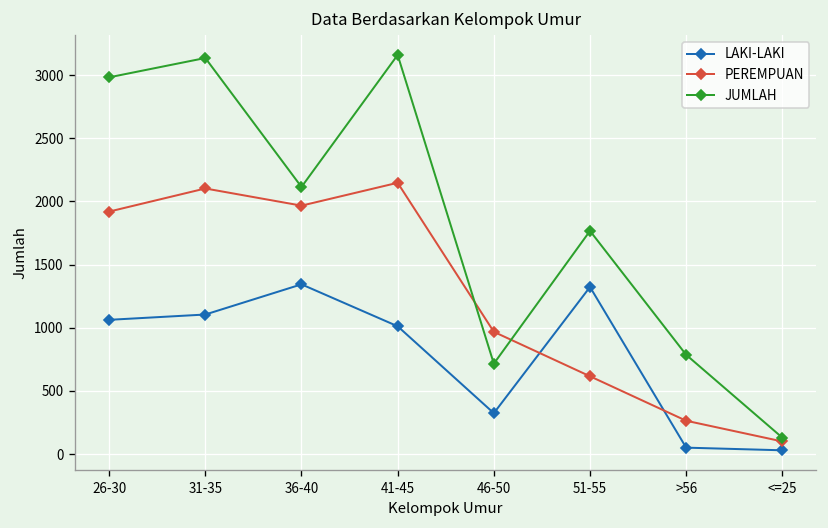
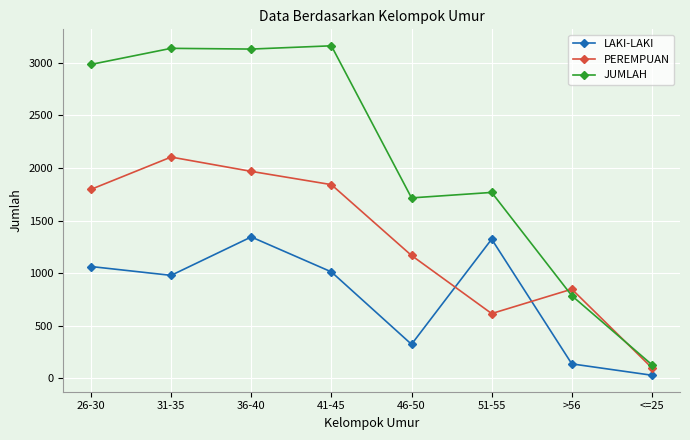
PEREMPUAN, 26-30: 1920 -> 1800
LAKI-LAKI, 31-35: 1110 -> 980
JUMLAH, 36-40: 2120 -> 3130
PEREMPUAN, 41-45: 2150 -> 1840
PEREMPUAN, 46-50: 970 -> 1170
JUMLAH, 46-50: 720 -> 1720
LAKI-LAKI, >56: 50 -> 140
PEREMPUAN, >56: 260 -> 850
